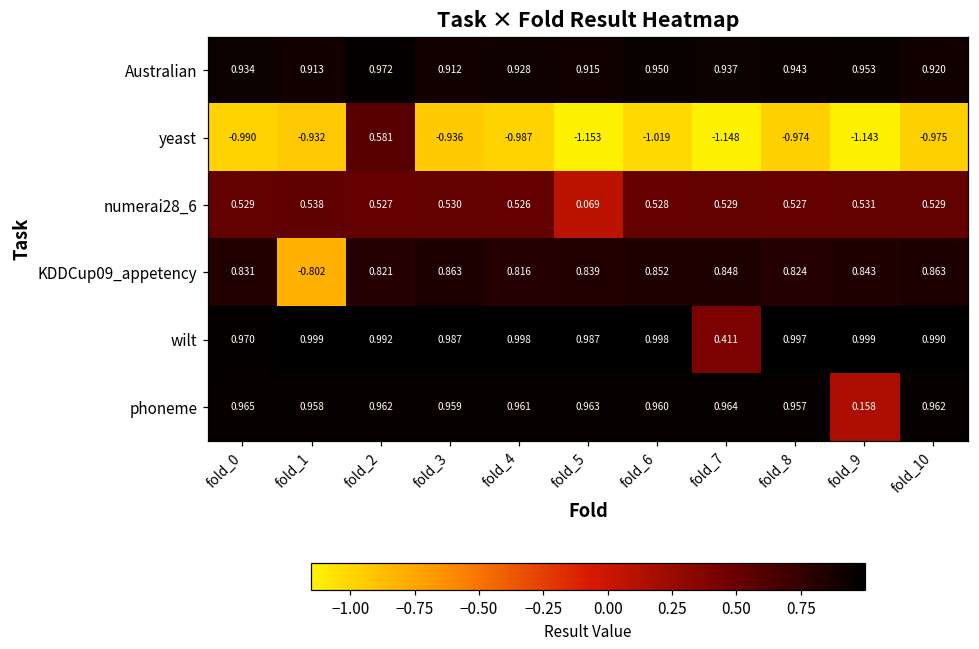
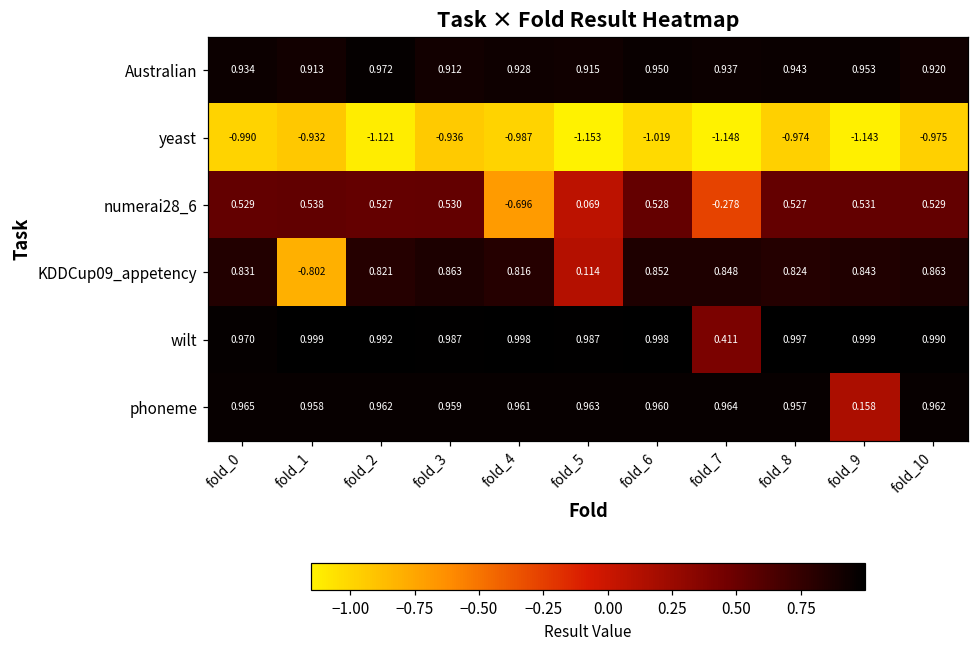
yeast, fold_2: 0.581 -> -1.121
numerai28_6, fold_4: 0.526 -> -0.696
numerai28_6, fold_7: 0.529 -> -0.278
KDDCup09_appetency, fold_5: 0.839 -> 0.114
